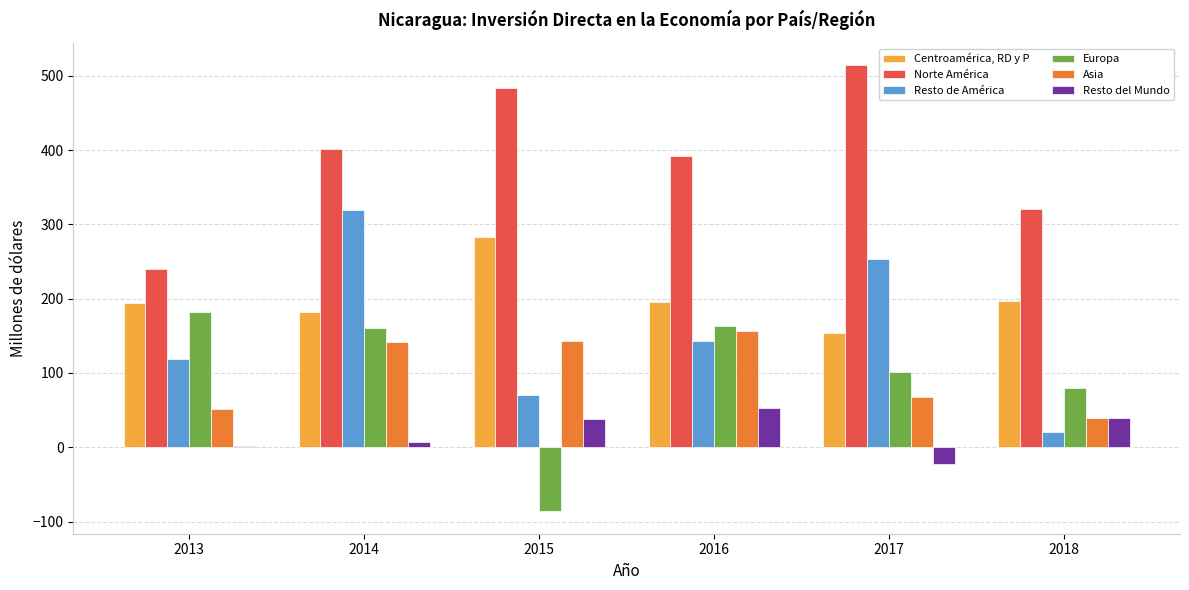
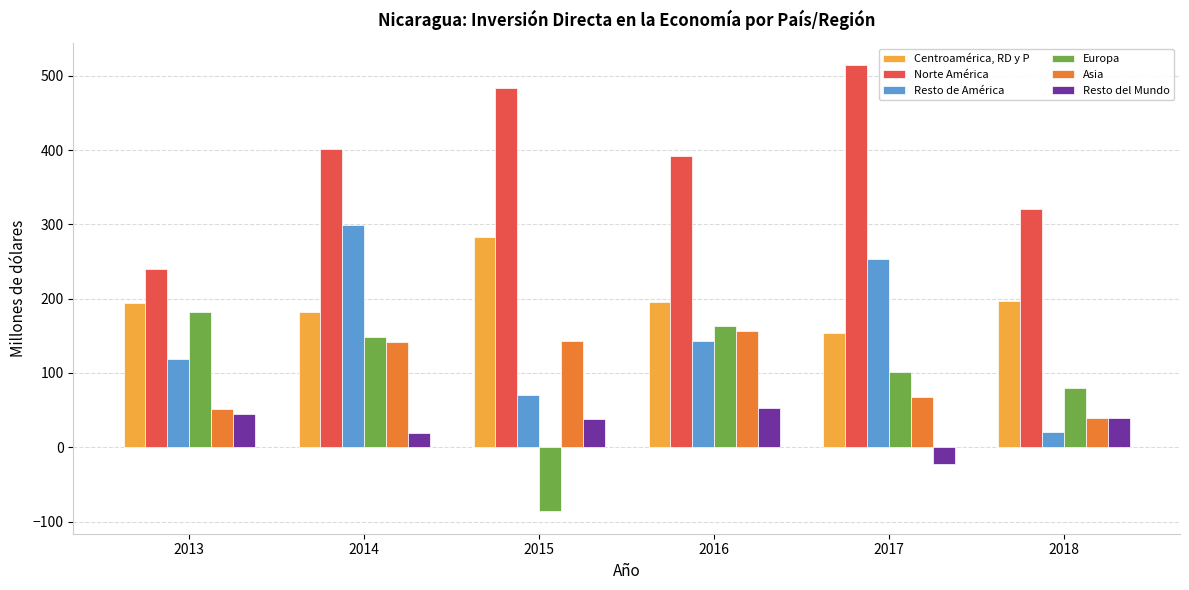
Resto del Mundo, 2013: 0 -> 40
Resto de América, 2014: 320 -> 300
Europa, 2014: 160 -> 150
Resto del Mundo, 2014: 10 -> 20
